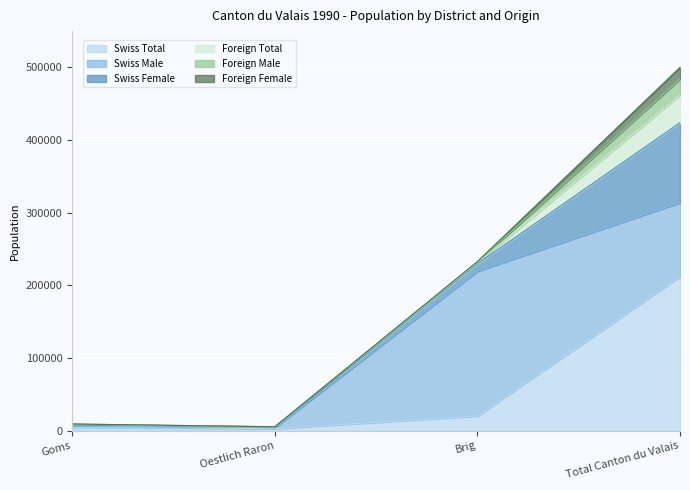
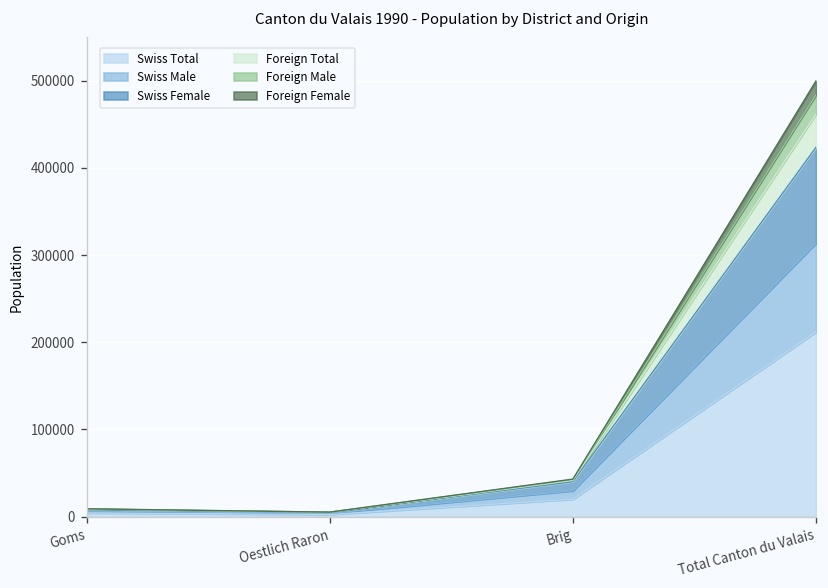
Swiss Male, Brig: 200000 -> 10000
